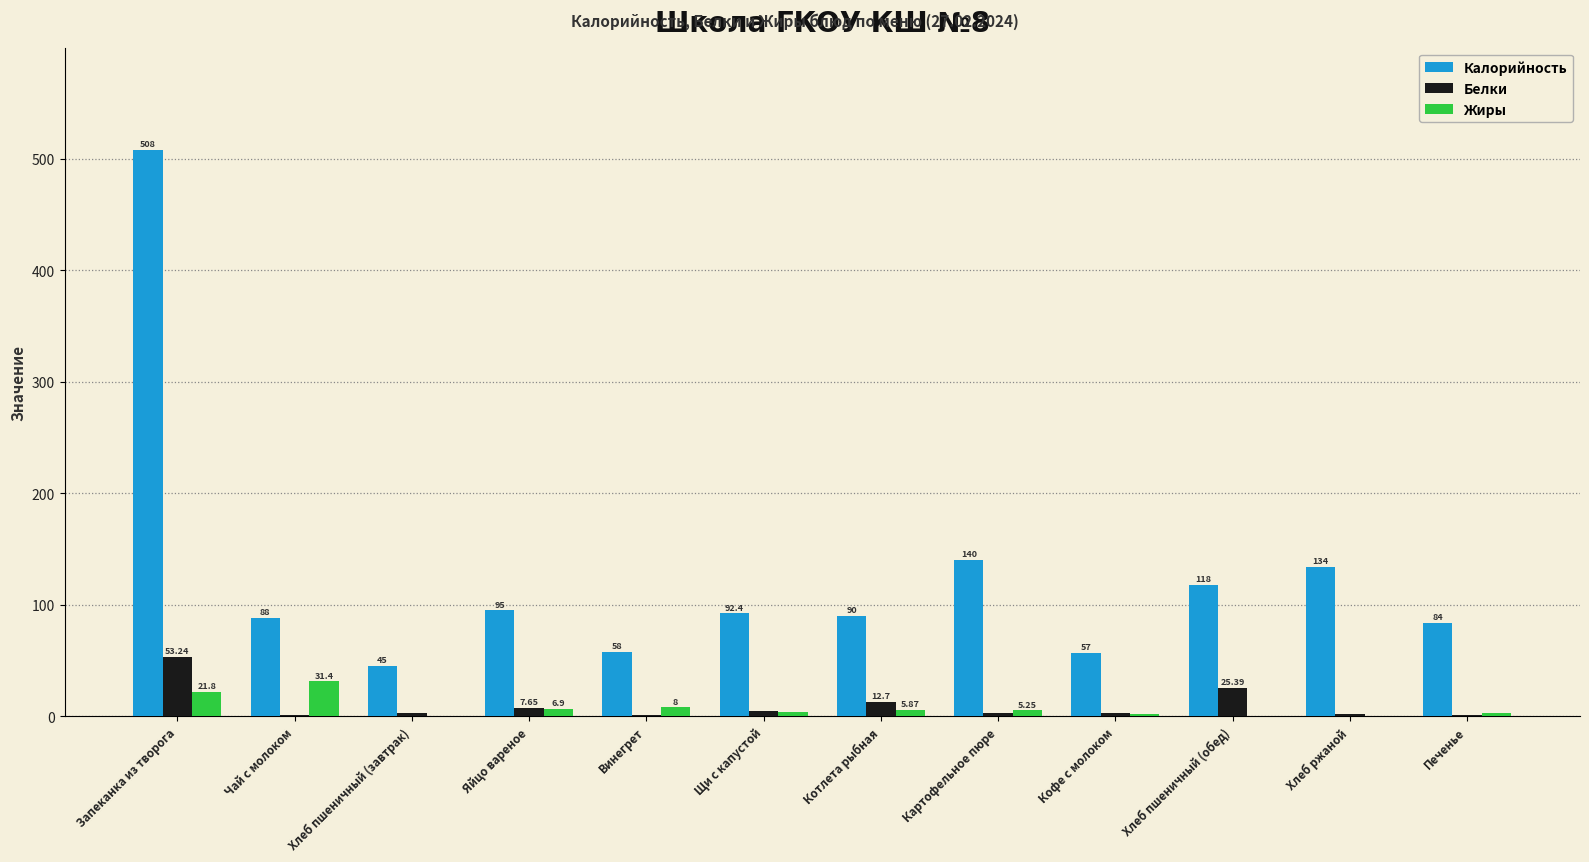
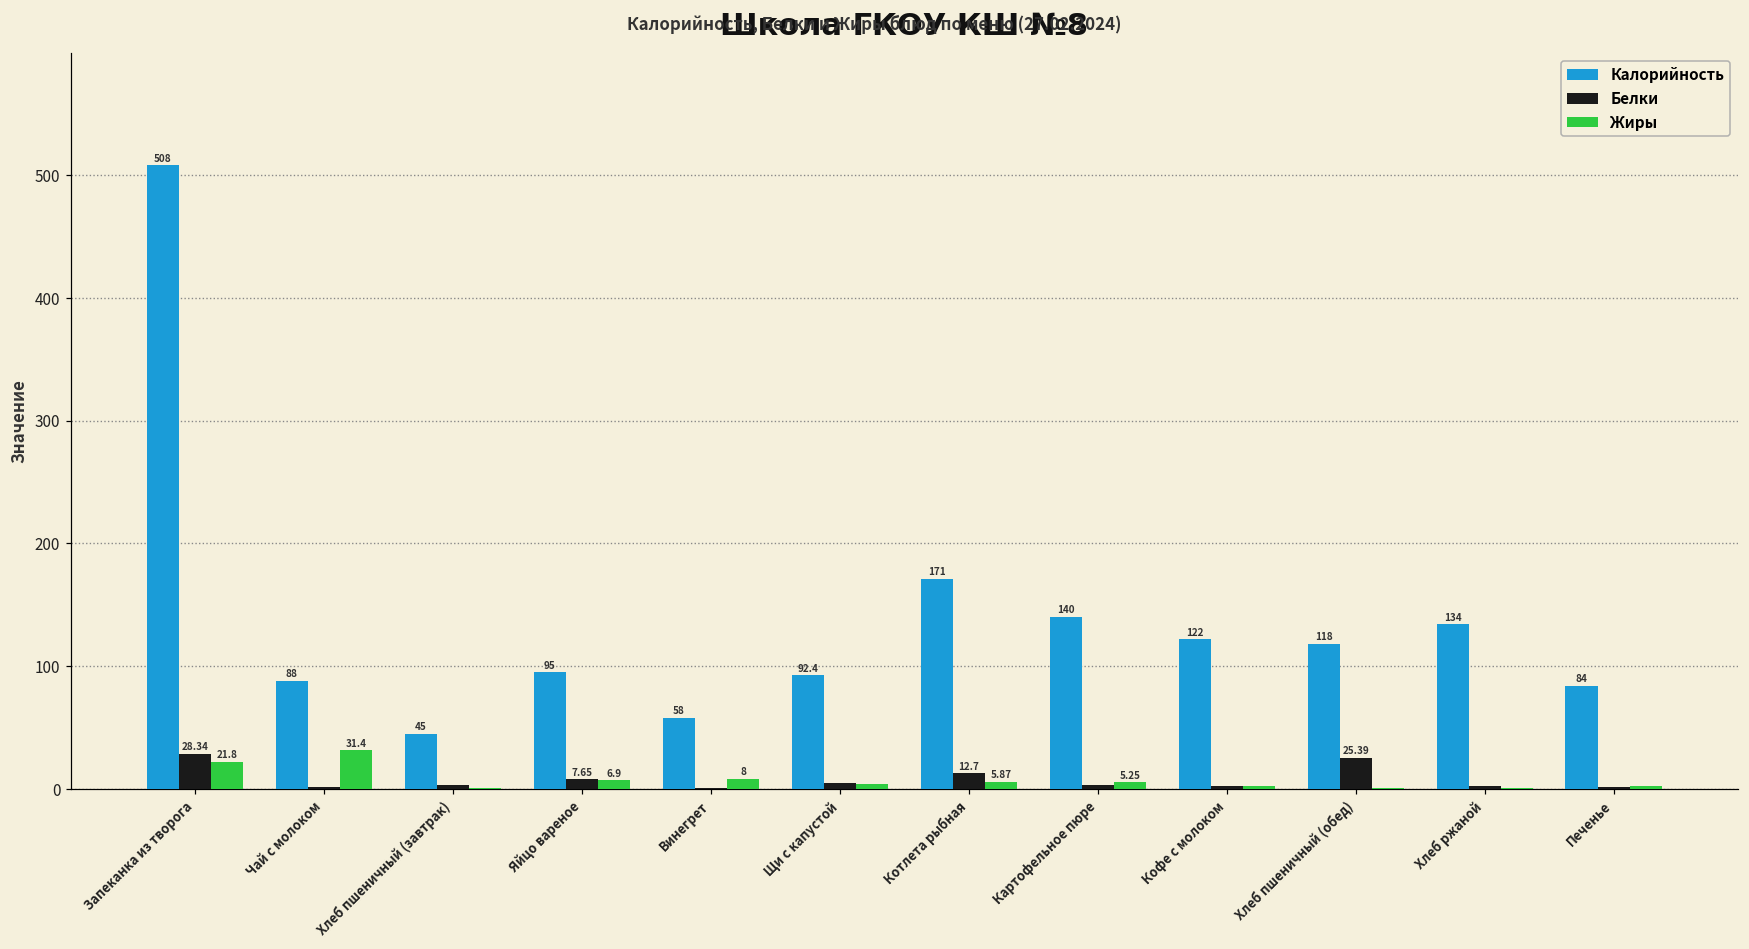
Белки, Запеканка из творога: 53.24 -> 28.34
Калорийность, Котлета рыбная: 90 -> 171
Калорийность, Кофе с молоком: 57 -> 122
